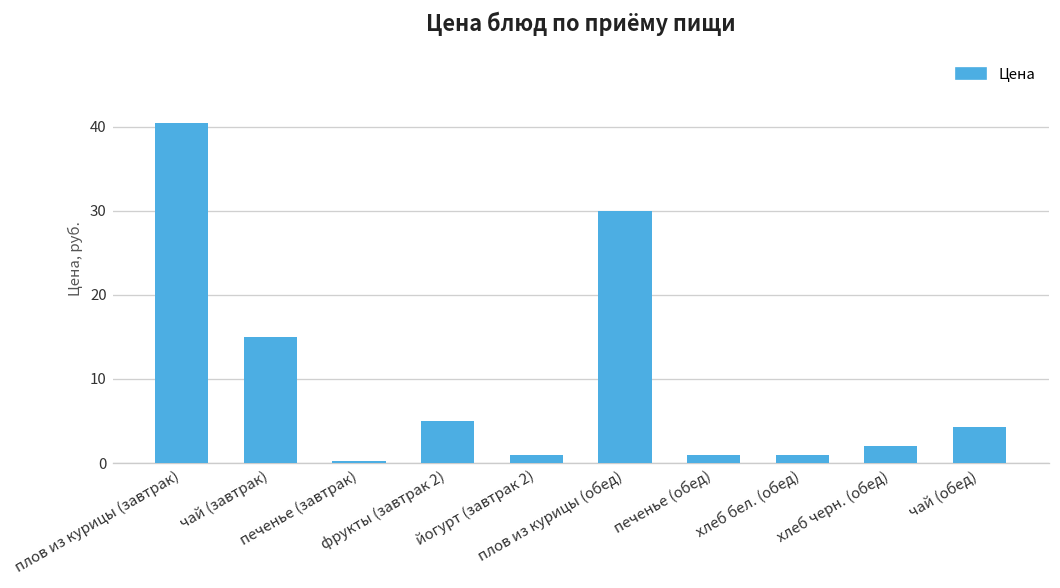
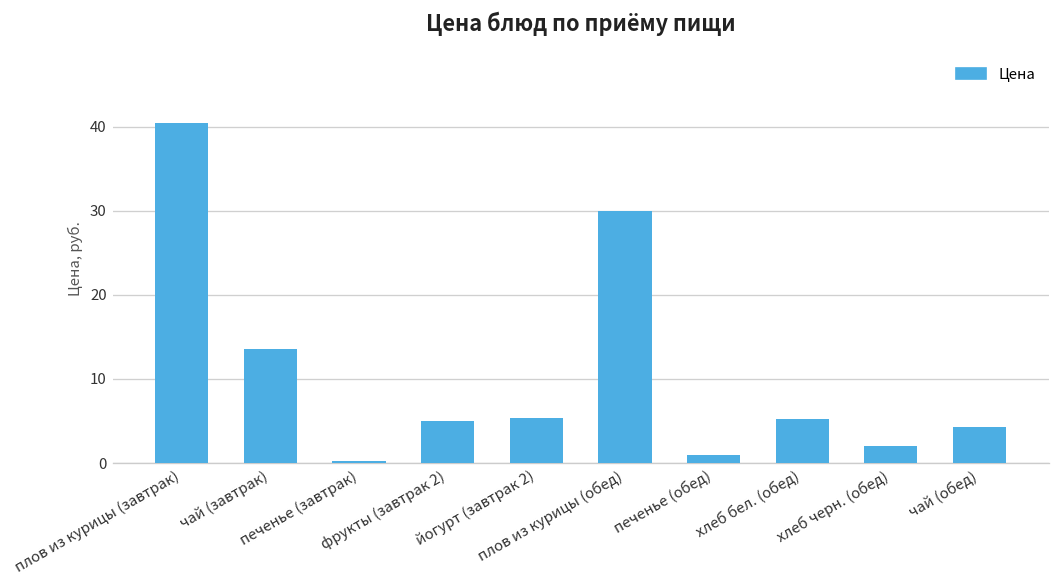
чай (завтрак): 15 -> 14
йогурт (завтрак 2): 1 -> 5
хлеб бел. (обед): 1 -> 5
